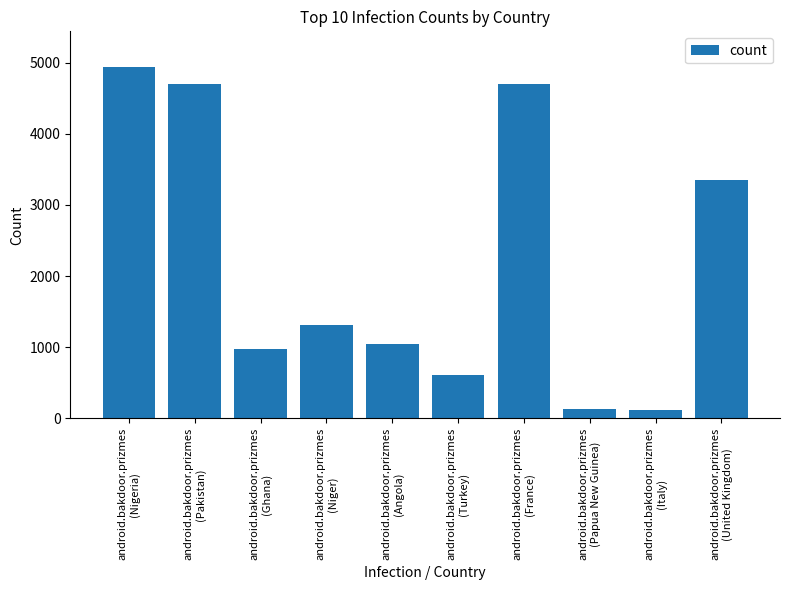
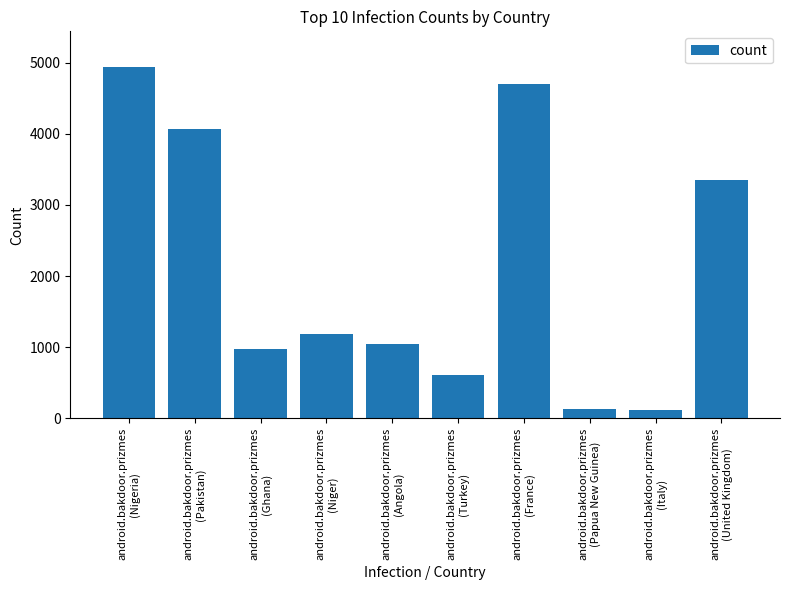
android.bakdoor.prizmes (Pakistan): 4700 -> 4100
android.bakdoor.prizmes (Niger): 1300 -> 1200
